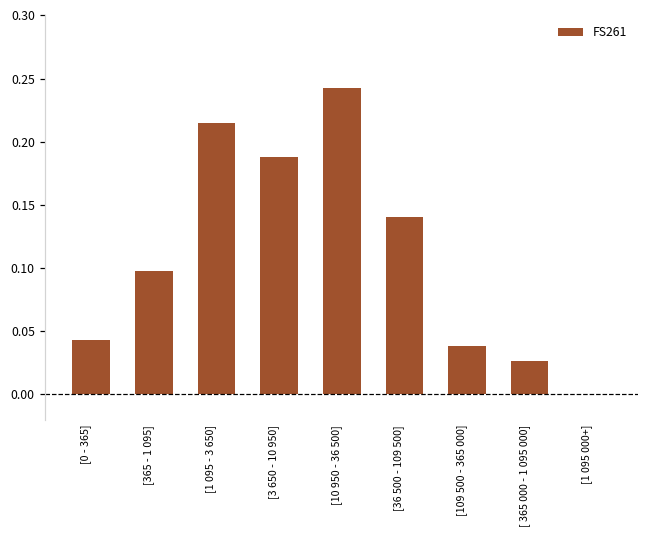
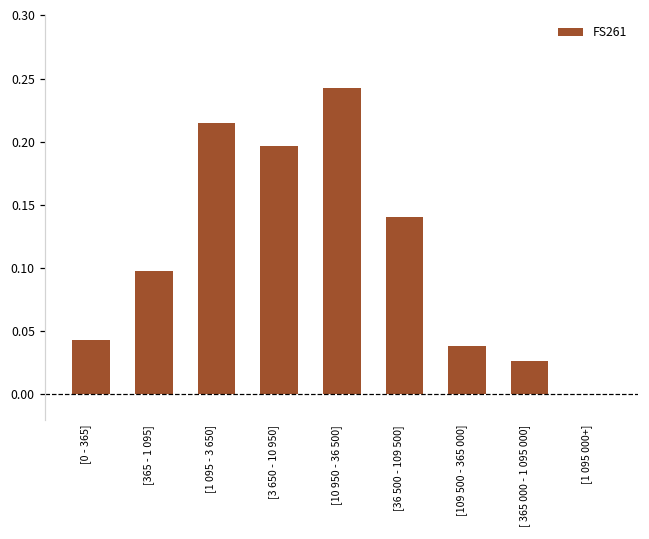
[3 650 - 10 950]: 0.188 -> 0.197
